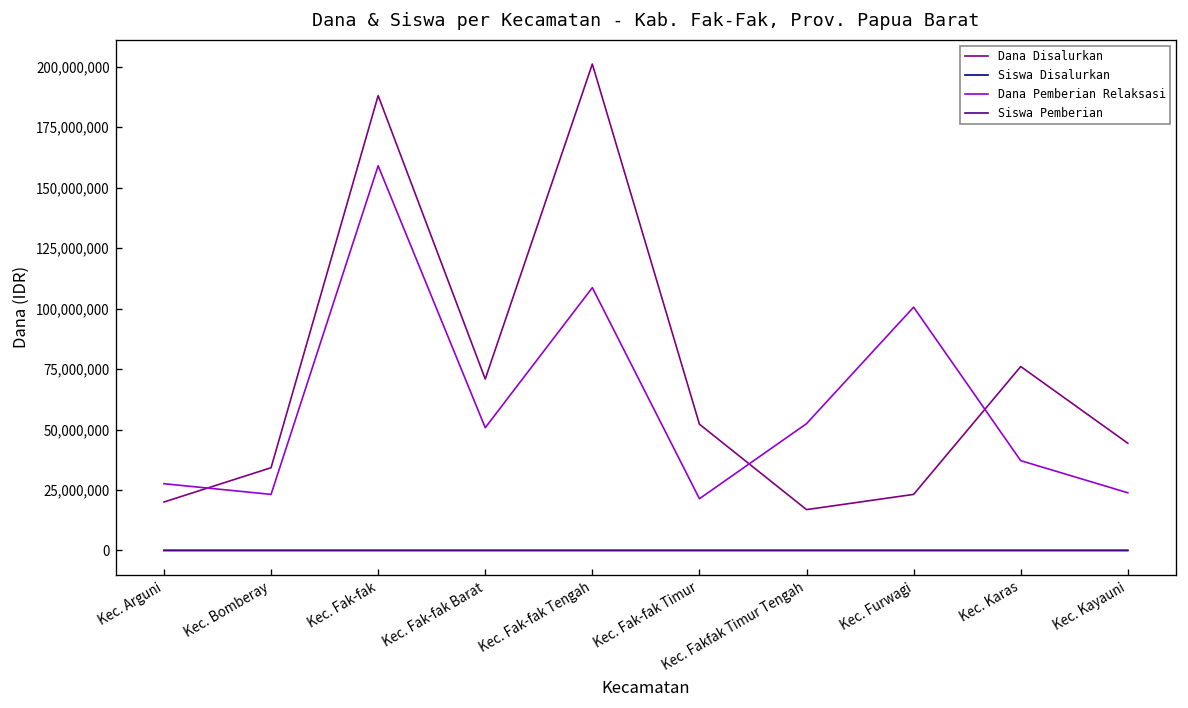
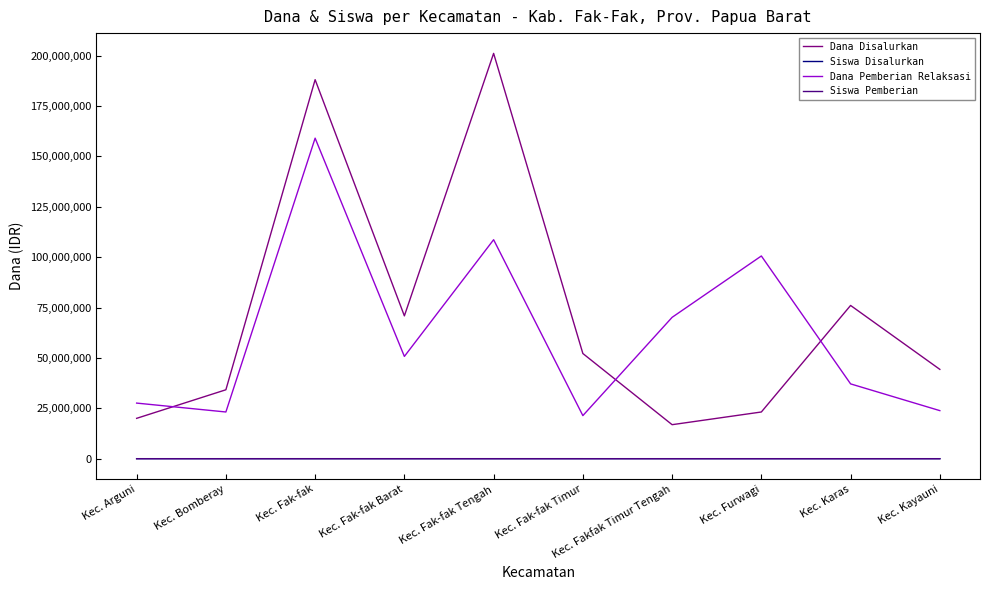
Dana Pemberian Relaksasi, Kec. Fakfak Timur Tengah: 52,000,000 -> 70,000,000
